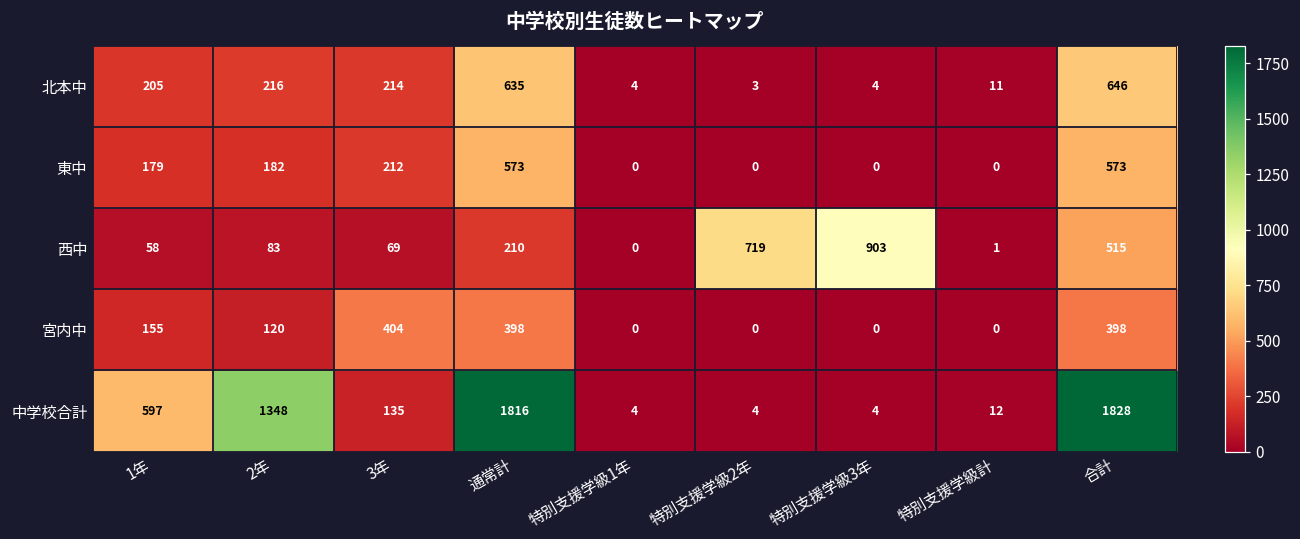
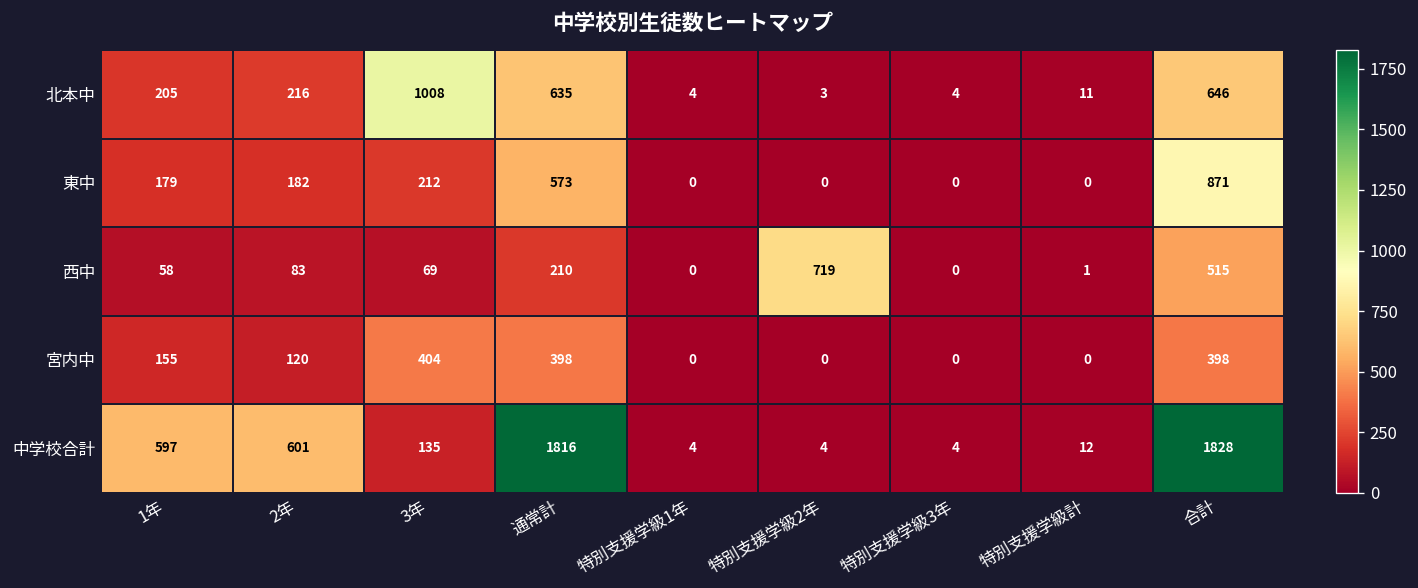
北本中, 3年: 214 -> 1008
東中, 合計: 573 -> 871
西中, 特別支援学級3年: 903 -> 0
中学校合計, 2年: 1348 -> 601
